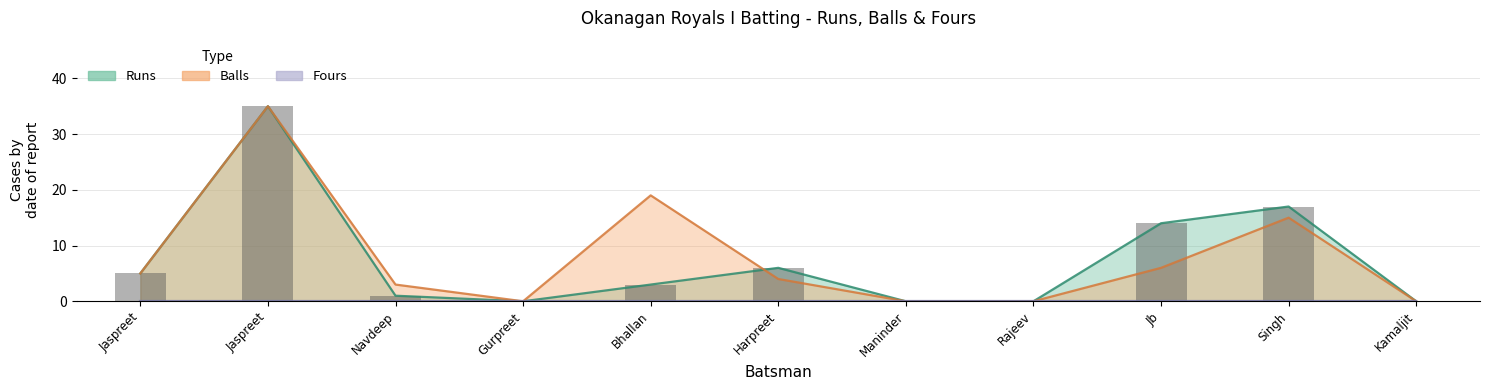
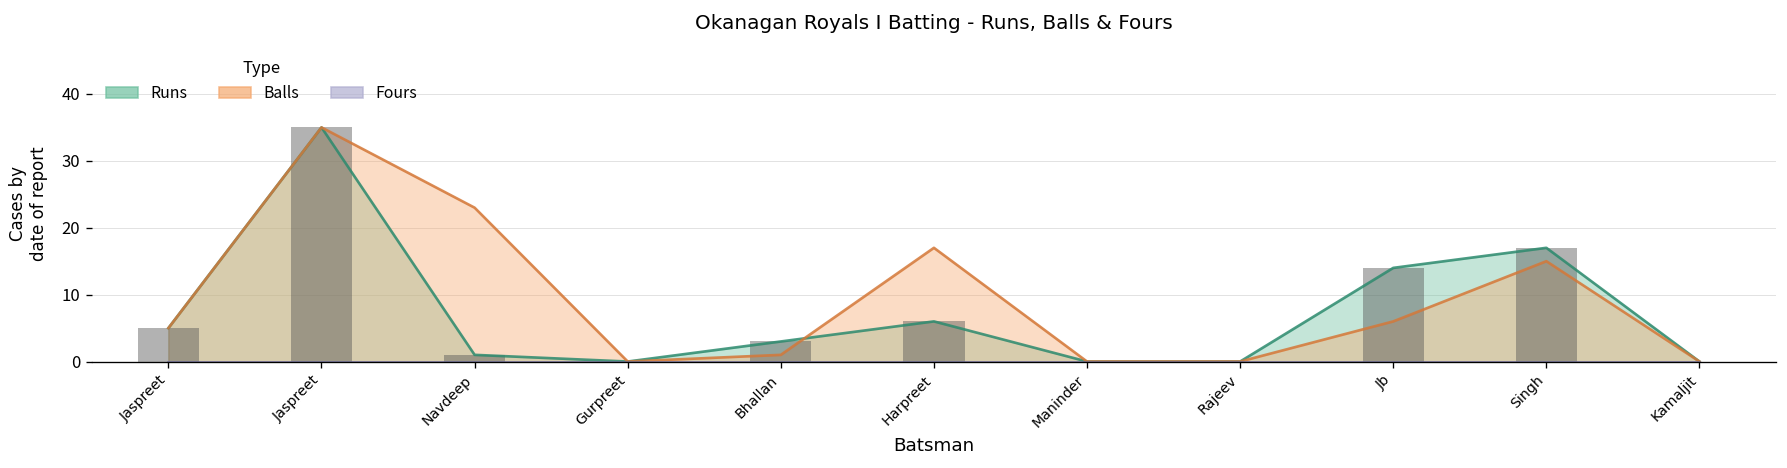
Balls, Navdeep: 3 -> 23
Balls, Bhallan: 19 -> 1
Balls, Harpreet: 4 -> 17
